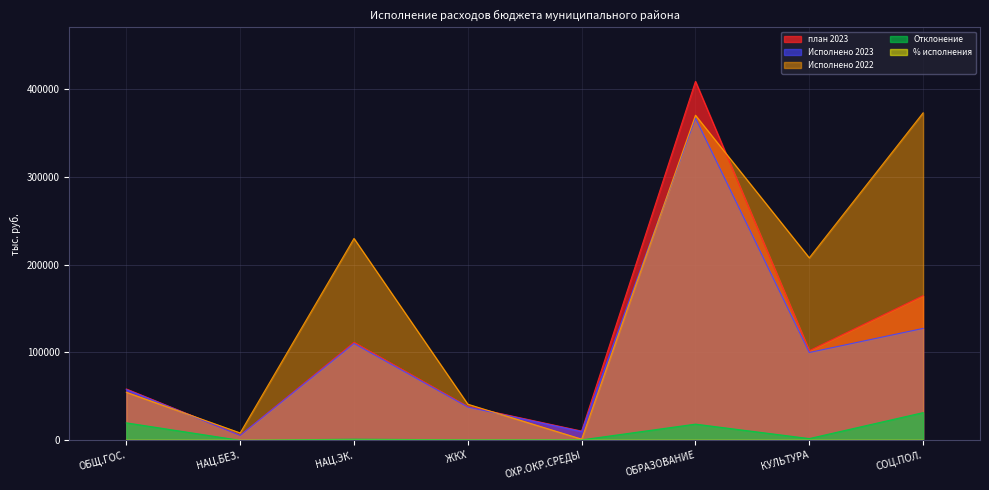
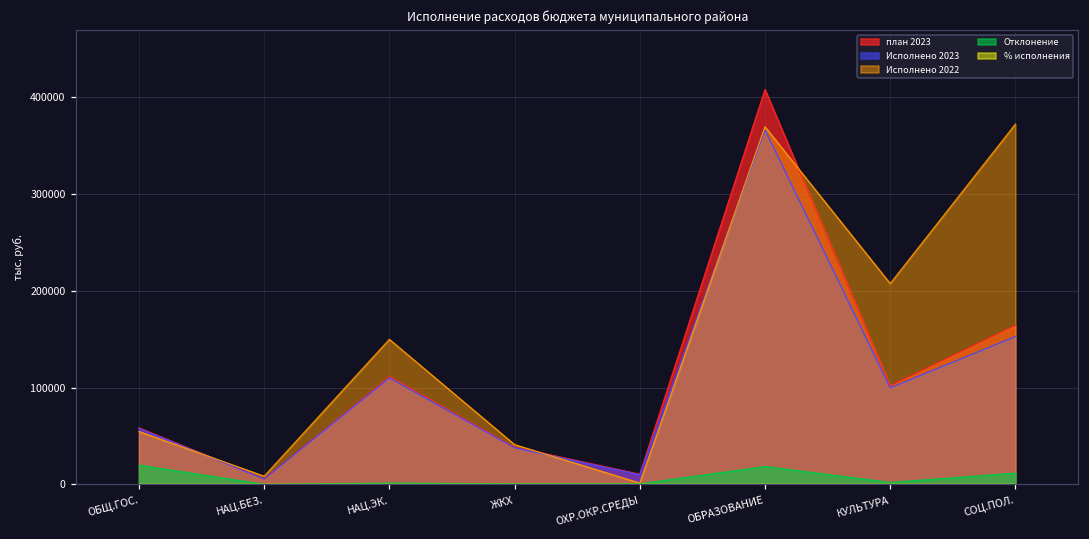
Исполнено 2022, НАЦ.ЭК.: 230000 -> 150000
Исполнено 2023, СОЦ.ПОЛ.: 130000 -> 150000
Отклонение, СОЦ.ПОЛ.: 30000 -> 10000
